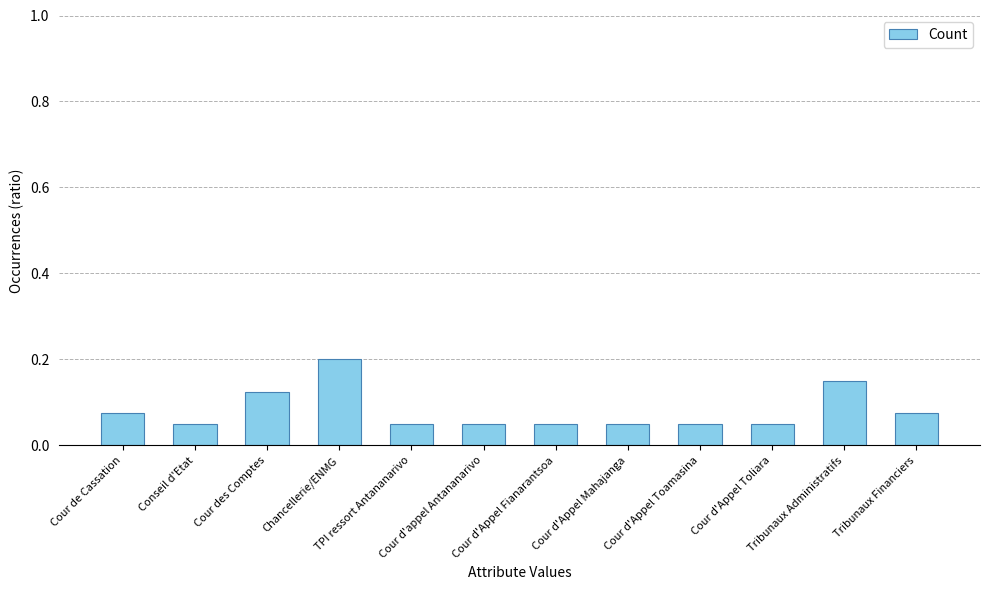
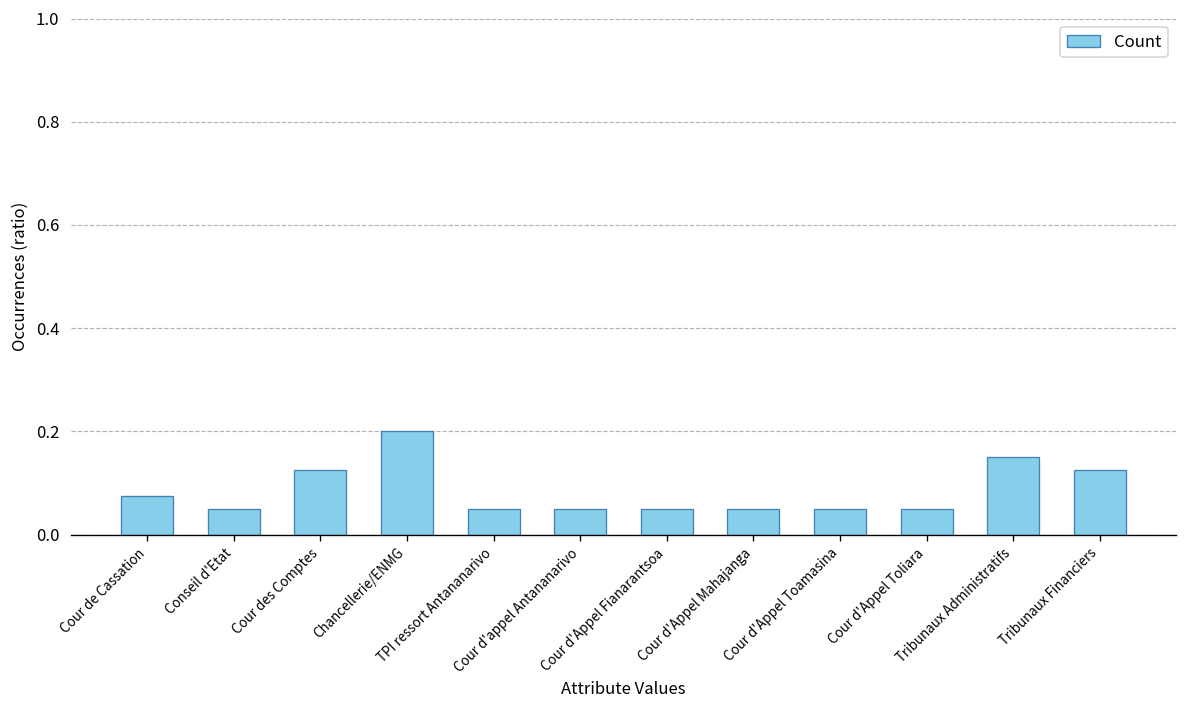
Tribunaux Financiers: 0.08 -> 0.13
